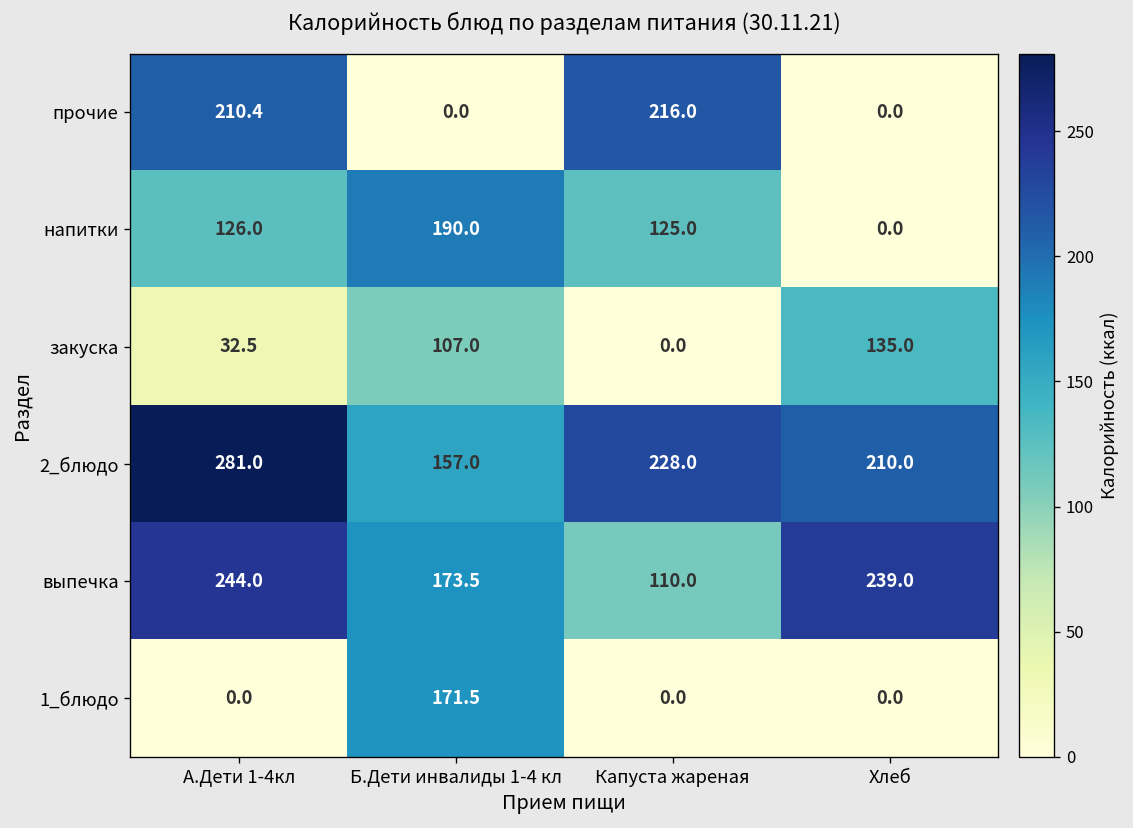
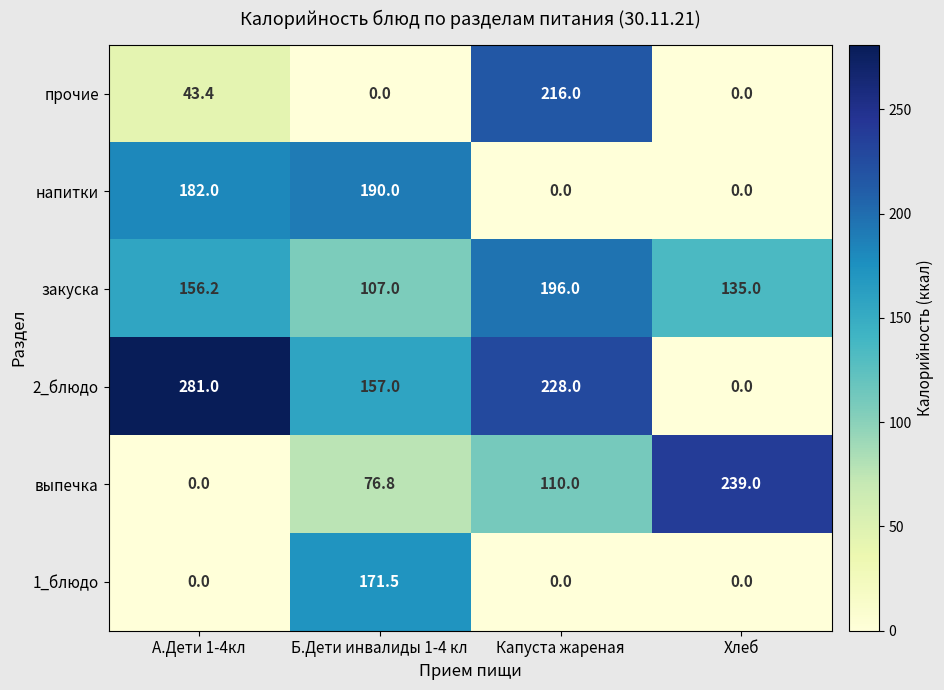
прочие, А.Дети 1-4кл: 210.4 -> 43.4
напитки, А.Дети 1-4кл: 126.0 -> 182.0
напитки, Капуста жареная: 125.0 -> 0.0
закуска, А.Дети 1-4кл: 32.5 -> 156.2
закуска, Капуста жареная: 0.0 -> 196.0
2_блюдо, Хлеб: 210.0 -> 0.0
выпечка, А.Дети 1-4кл: 244.0 -> 0.0
выпечка, Б.Дети инвалиды 1-4 кл: 173.5 -> 76.8
